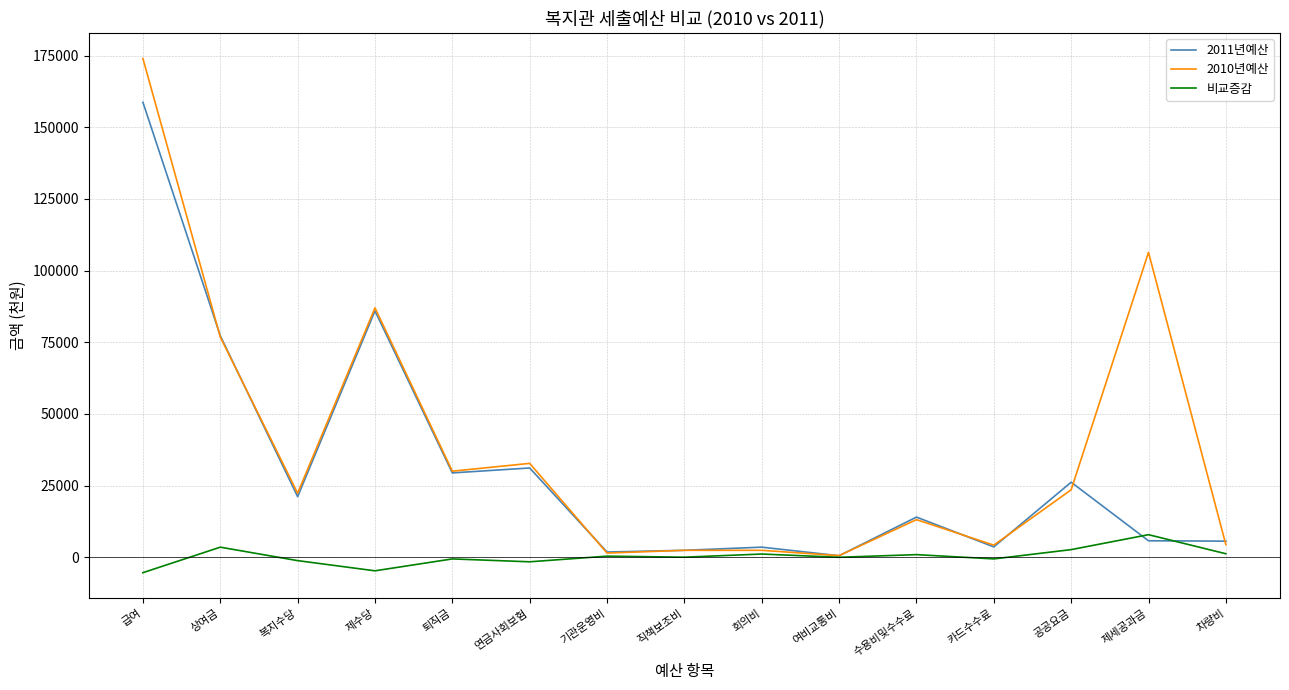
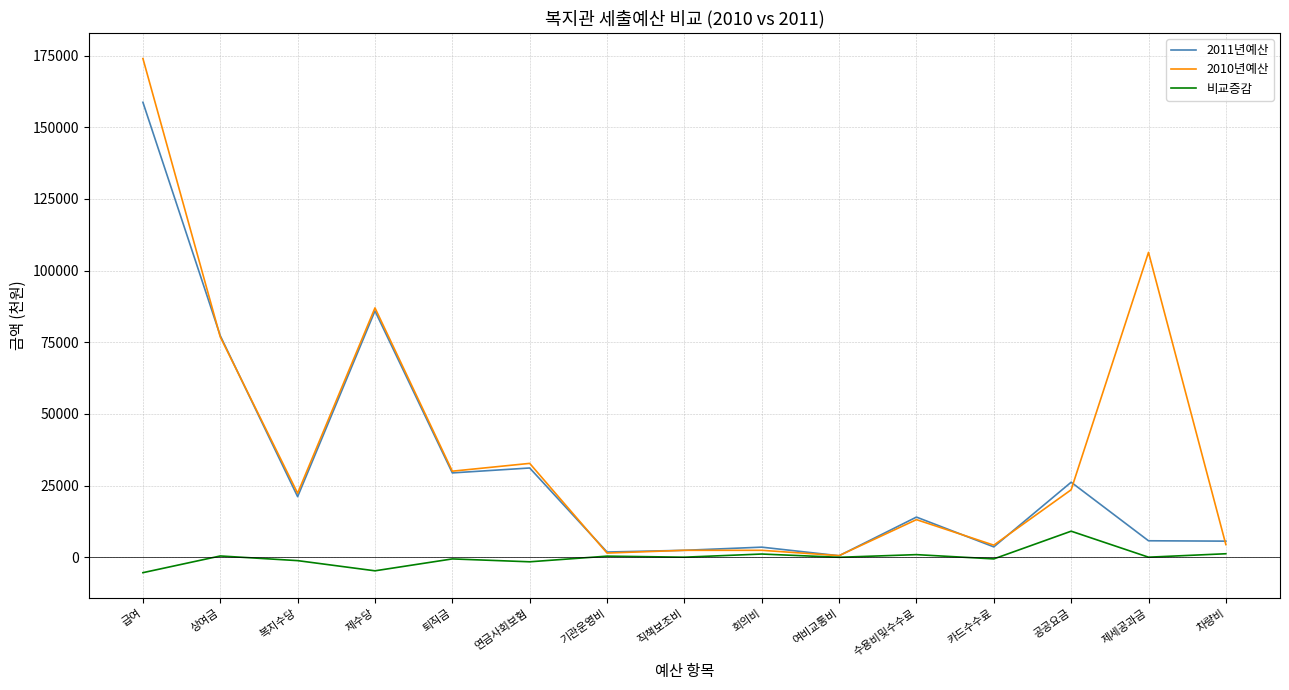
비교증감, 상여금: 3000 -> 0
비교증감, 공공요금: 3000 -> 9000
비교증감, 제세공과금: 8000 -> 0
